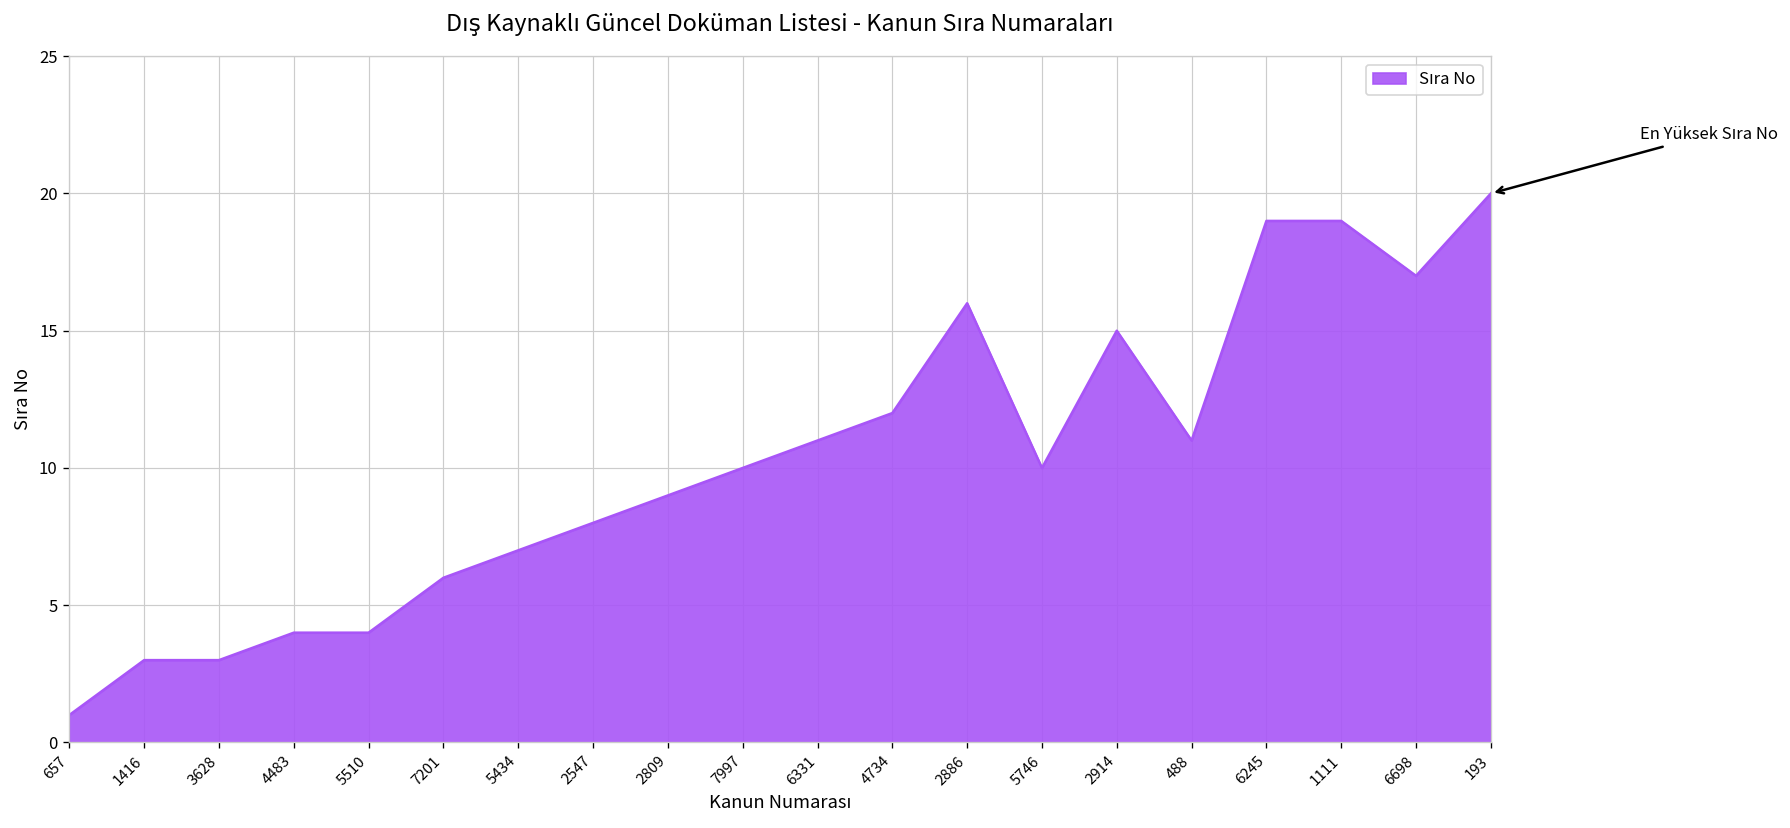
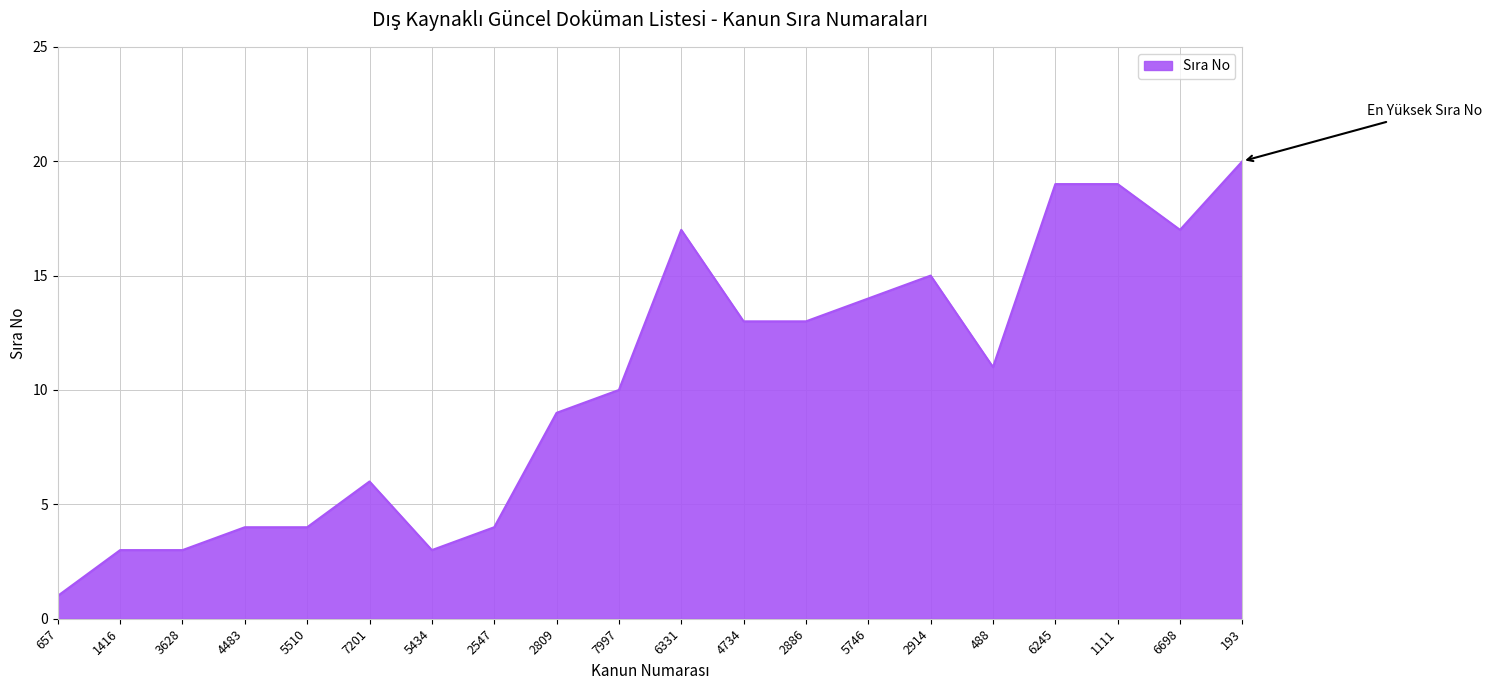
5434: 7 -> 3
2547: 8 -> 4
6331: 11 -> 17
4734: 12 -> 13
2886: 16 -> 13
5746: 10 -> 14
